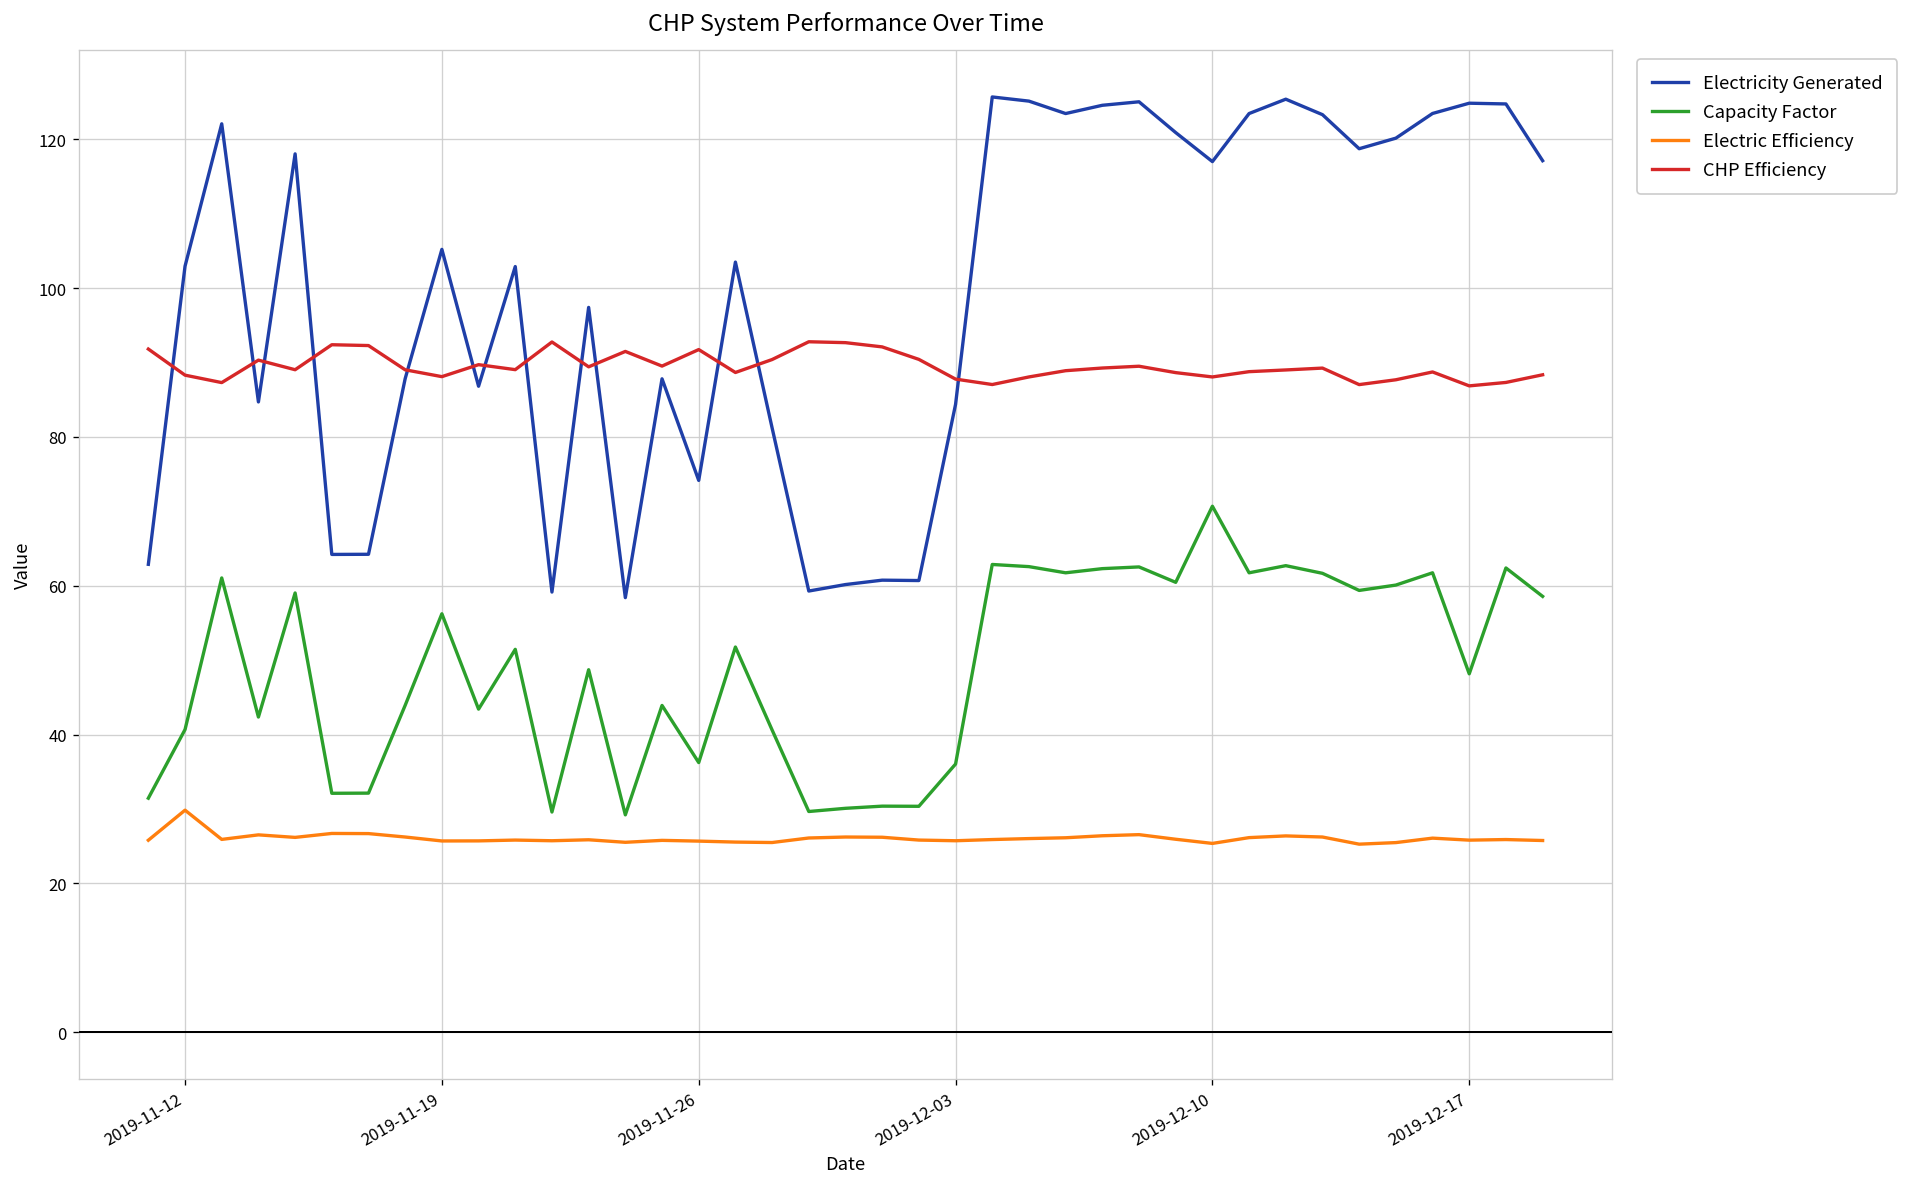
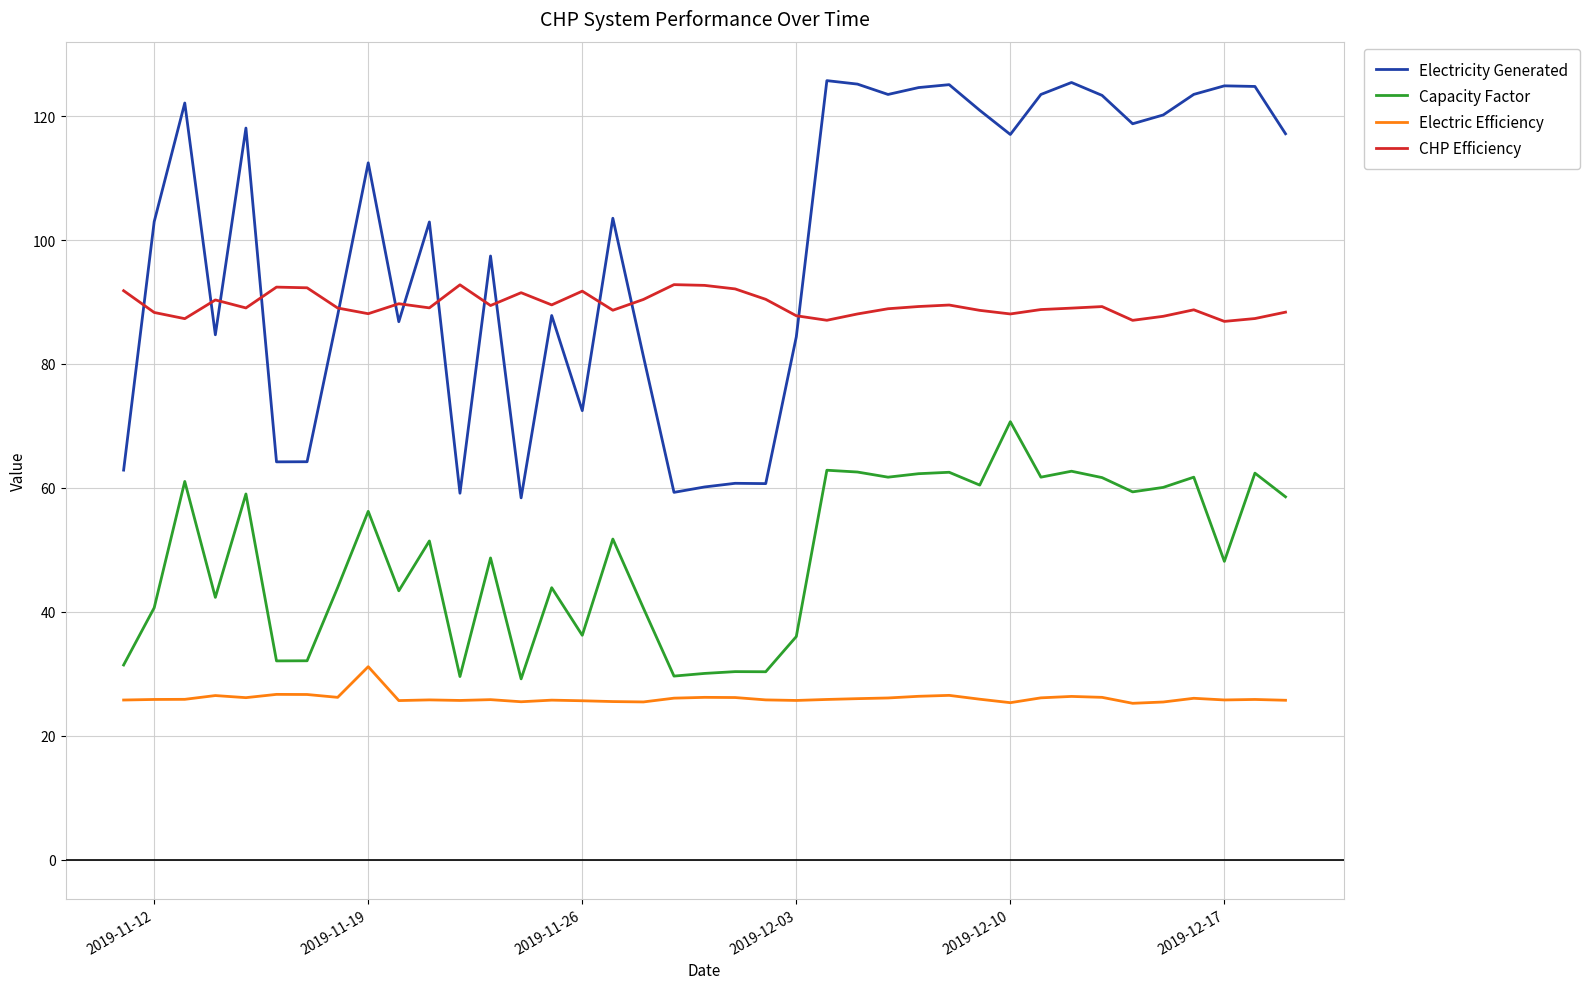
Electric Efficiency, 2019-11-12: 30 -> 26
Electricity Generated, 2019-11-19: 105 -> 112
Electric Efficiency, 2019-11-19: 26 -> 31
Electricity Generated, 2019-11-26: 74 -> 72
